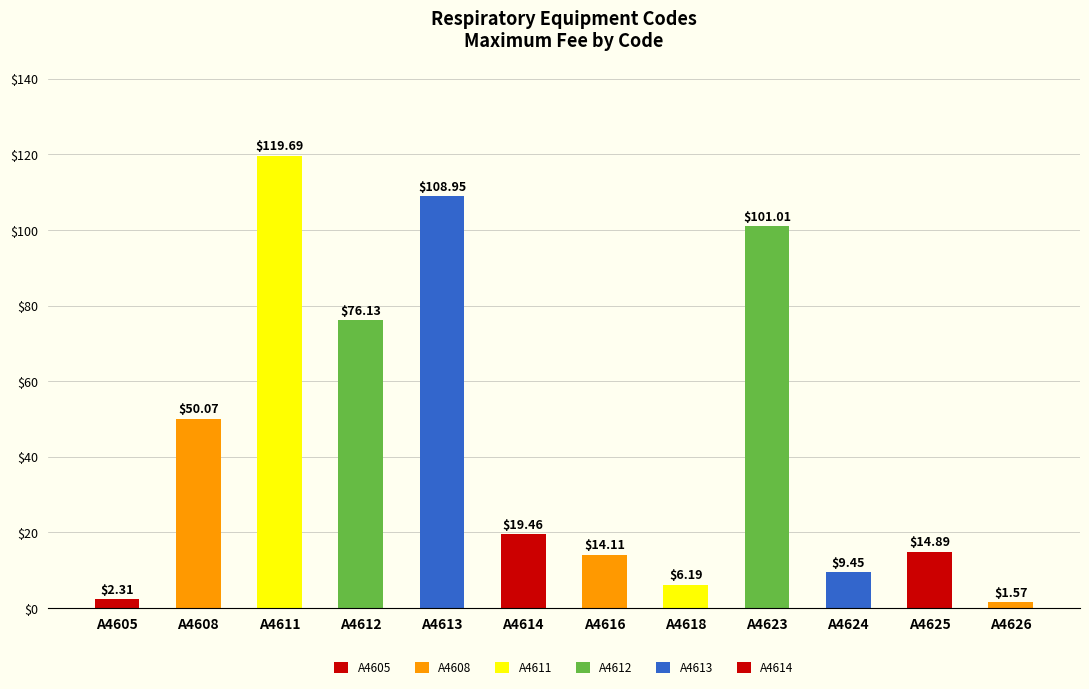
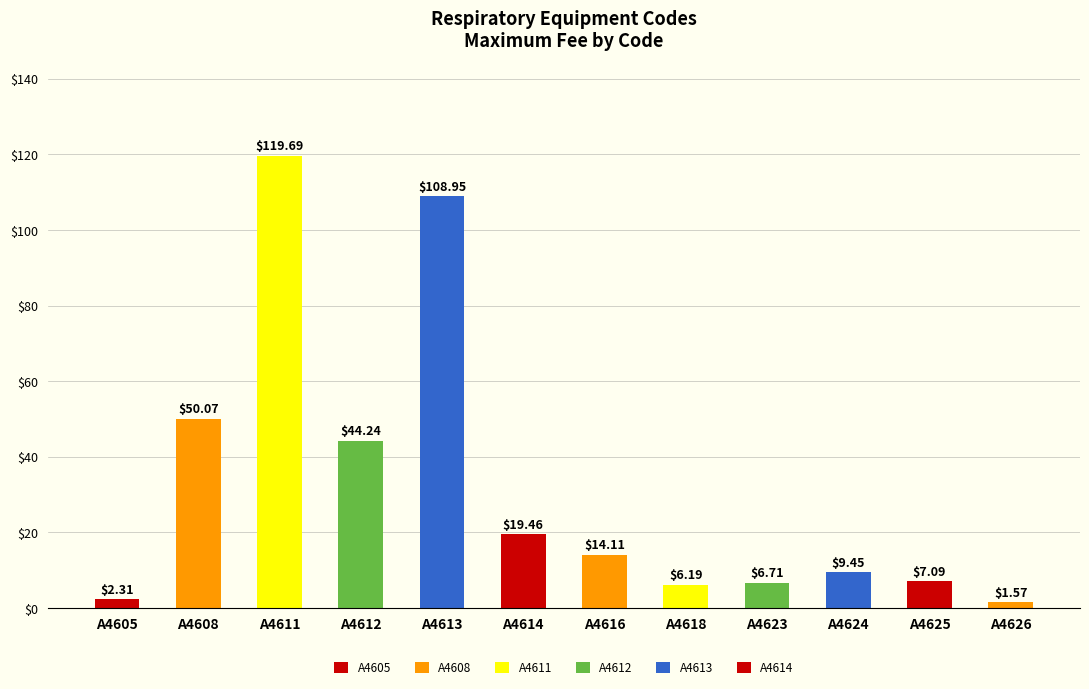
A4612: $76.13 -> $44.24
A4623: $101.01 -> $6.71
A4625: $14.89 -> $7.09
